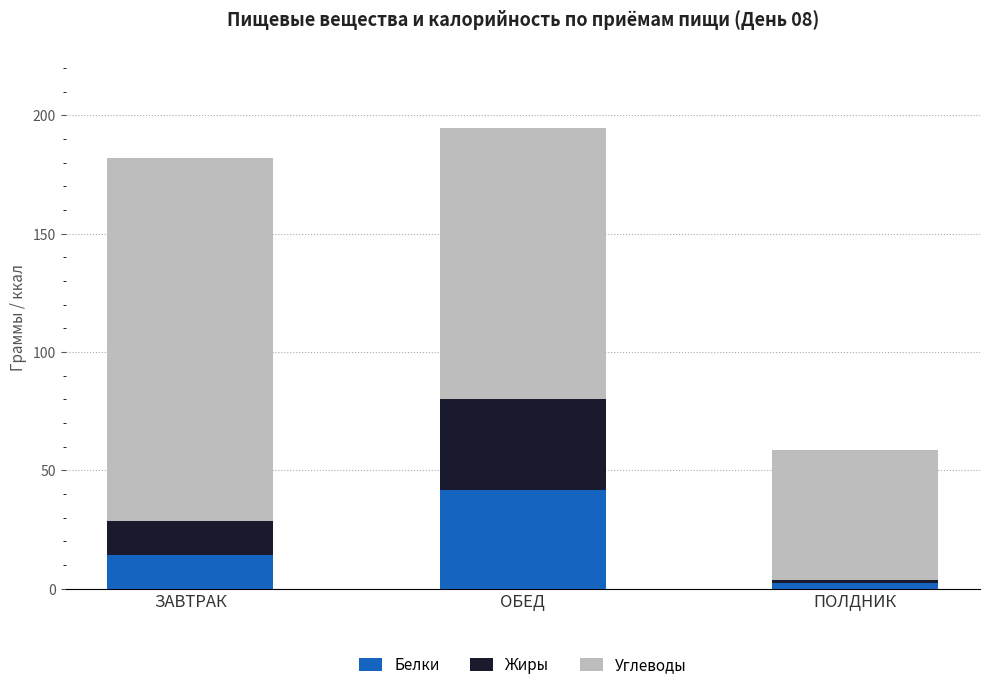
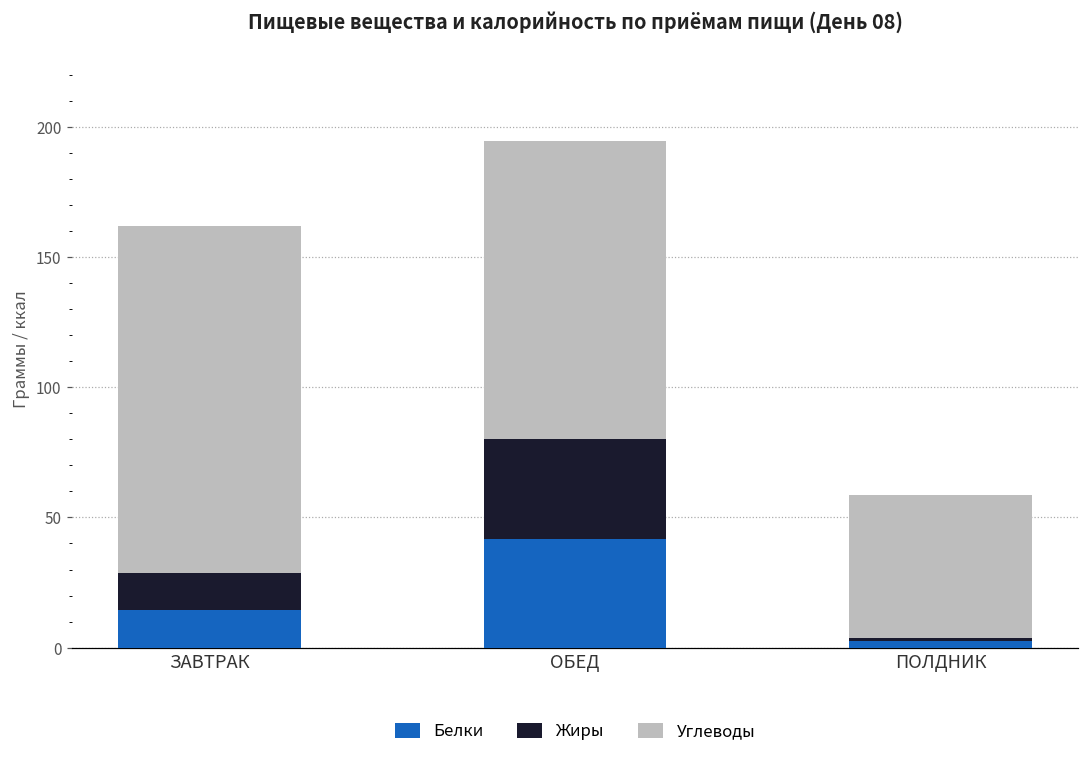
Углеводы, ЗАВТРАК: 153 -> 134
